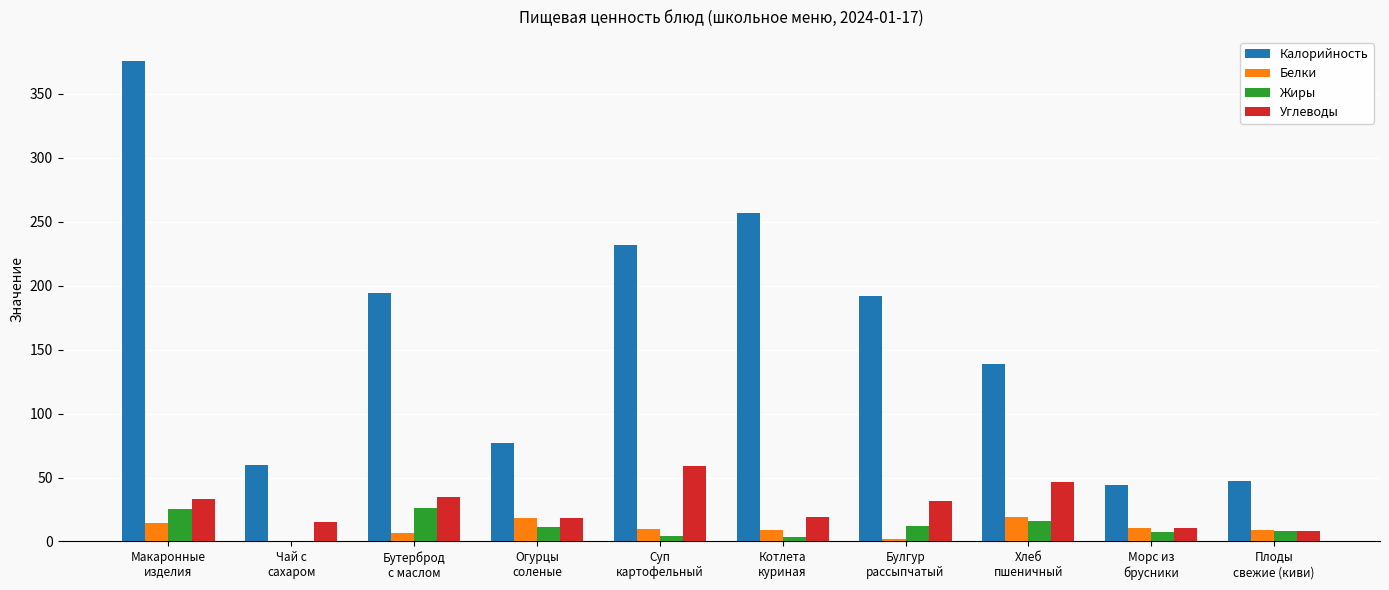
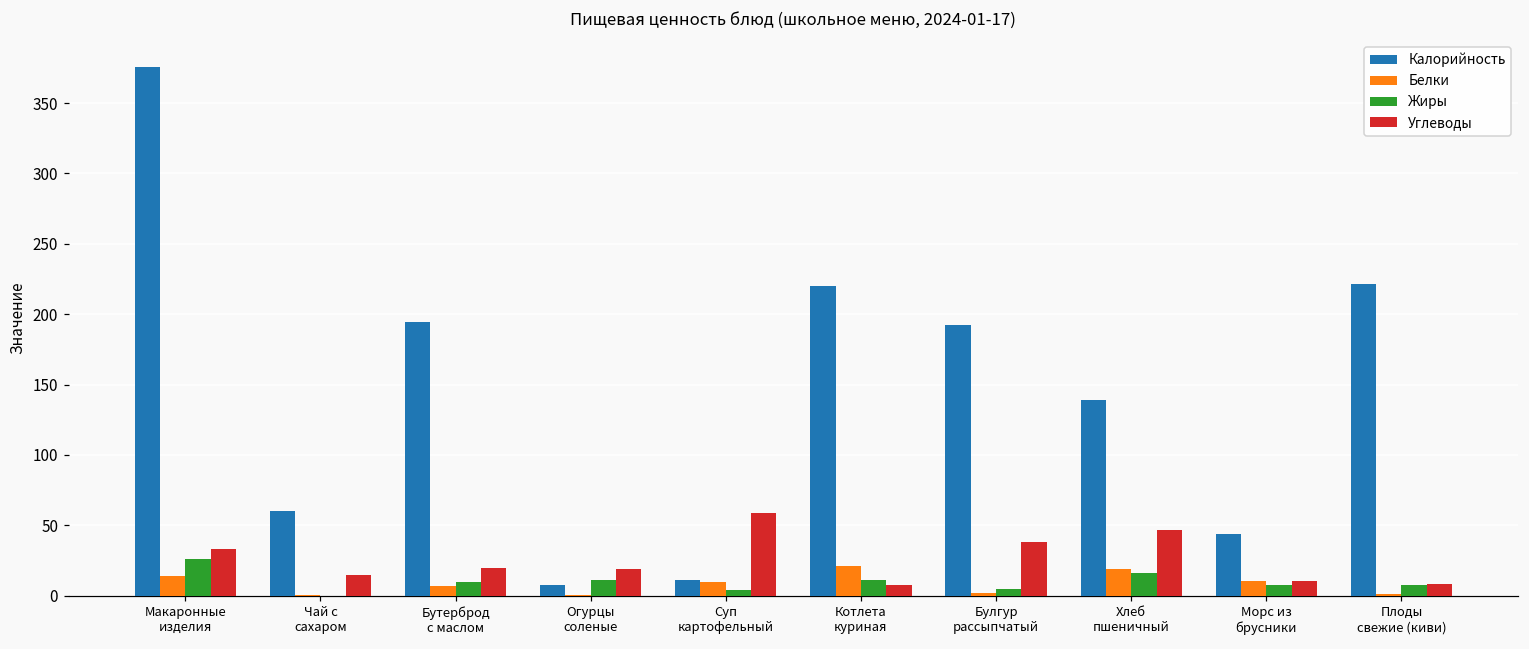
Жиры, Бутерброд с маслом: 26 -> 10
Углеводы, Бутерброд с маслом: 35 -> 20
Калорийность, Огурцы соленые: 77 -> 8
Белки, Огурцы соленые: 18 -> 0
Калорийность, Суп картофельный: 232 -> 11
Калорийность, Котлета куриная: 257 -> 220
Белки, Котлета куриная: 9 -> 21
Жиры, Котлета куриная: 4 -> 11
Углеводы, Котлета куриная: 20 -> 8
Жиры, Булгур рассыпчатый: 12 -> 5
Углеводы, Булгур рассыпчатый: 32 -> 38
Калорийность, Плоды свежие (киви): 47 -> 221
Белки, Плоды свежие (киви): 9 -> 1
